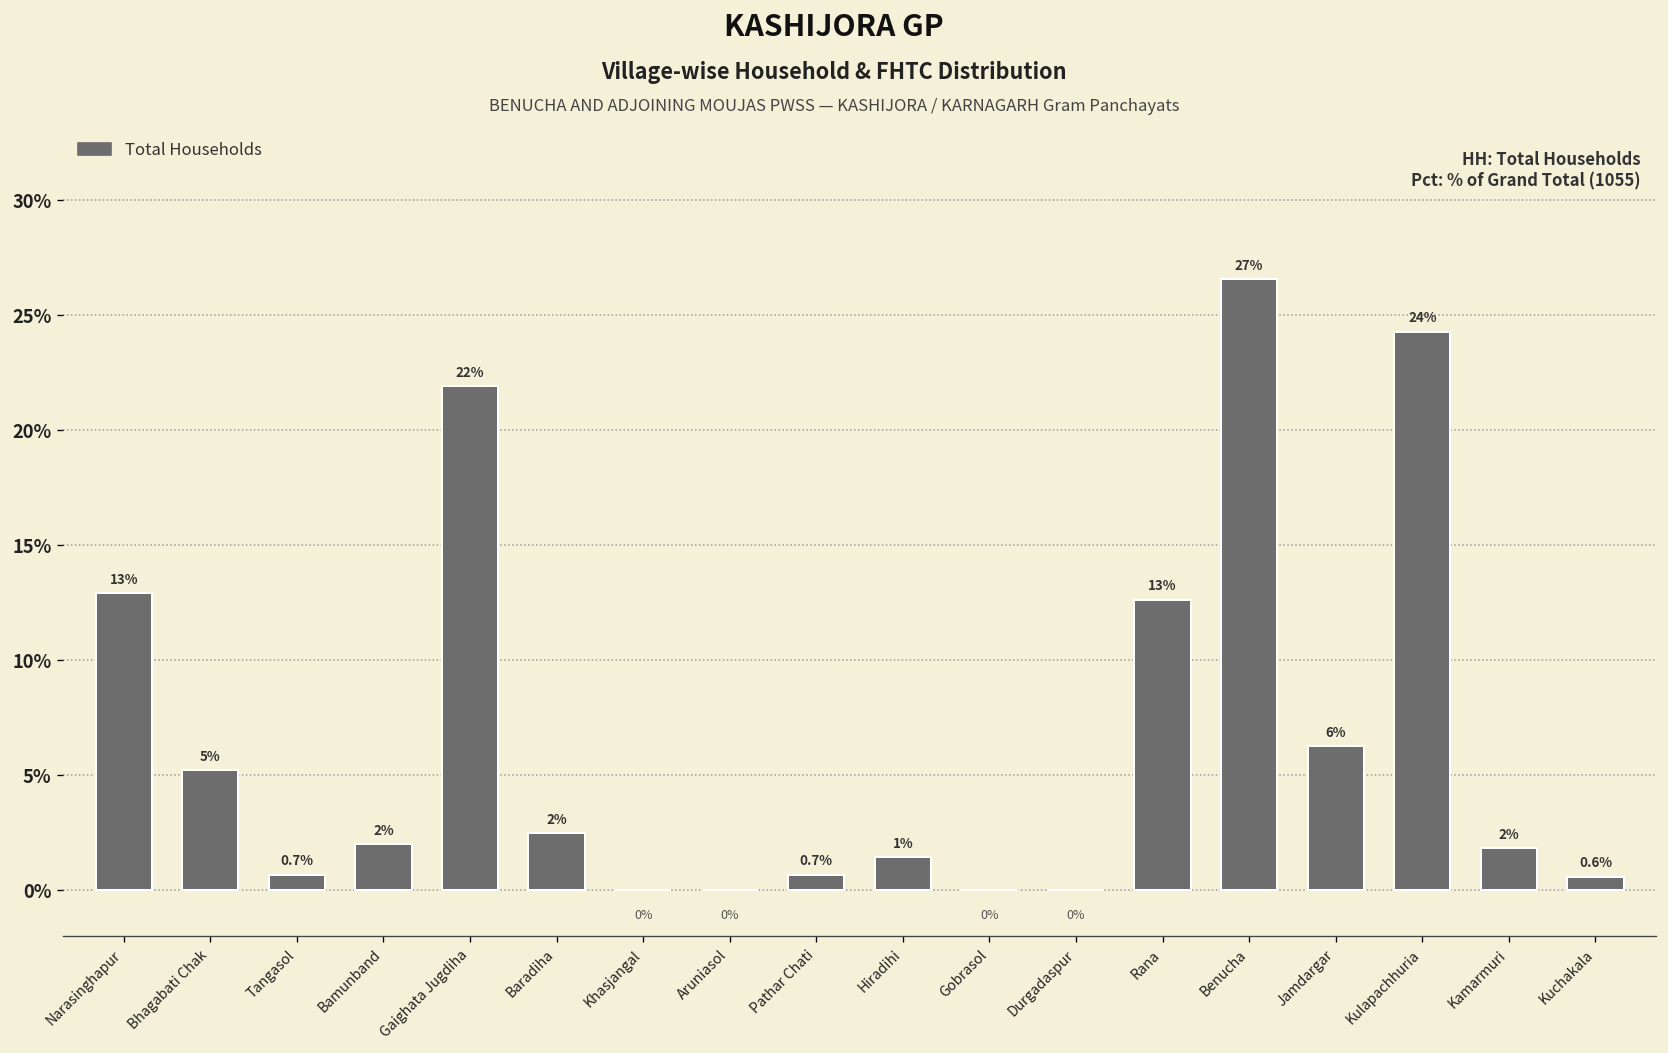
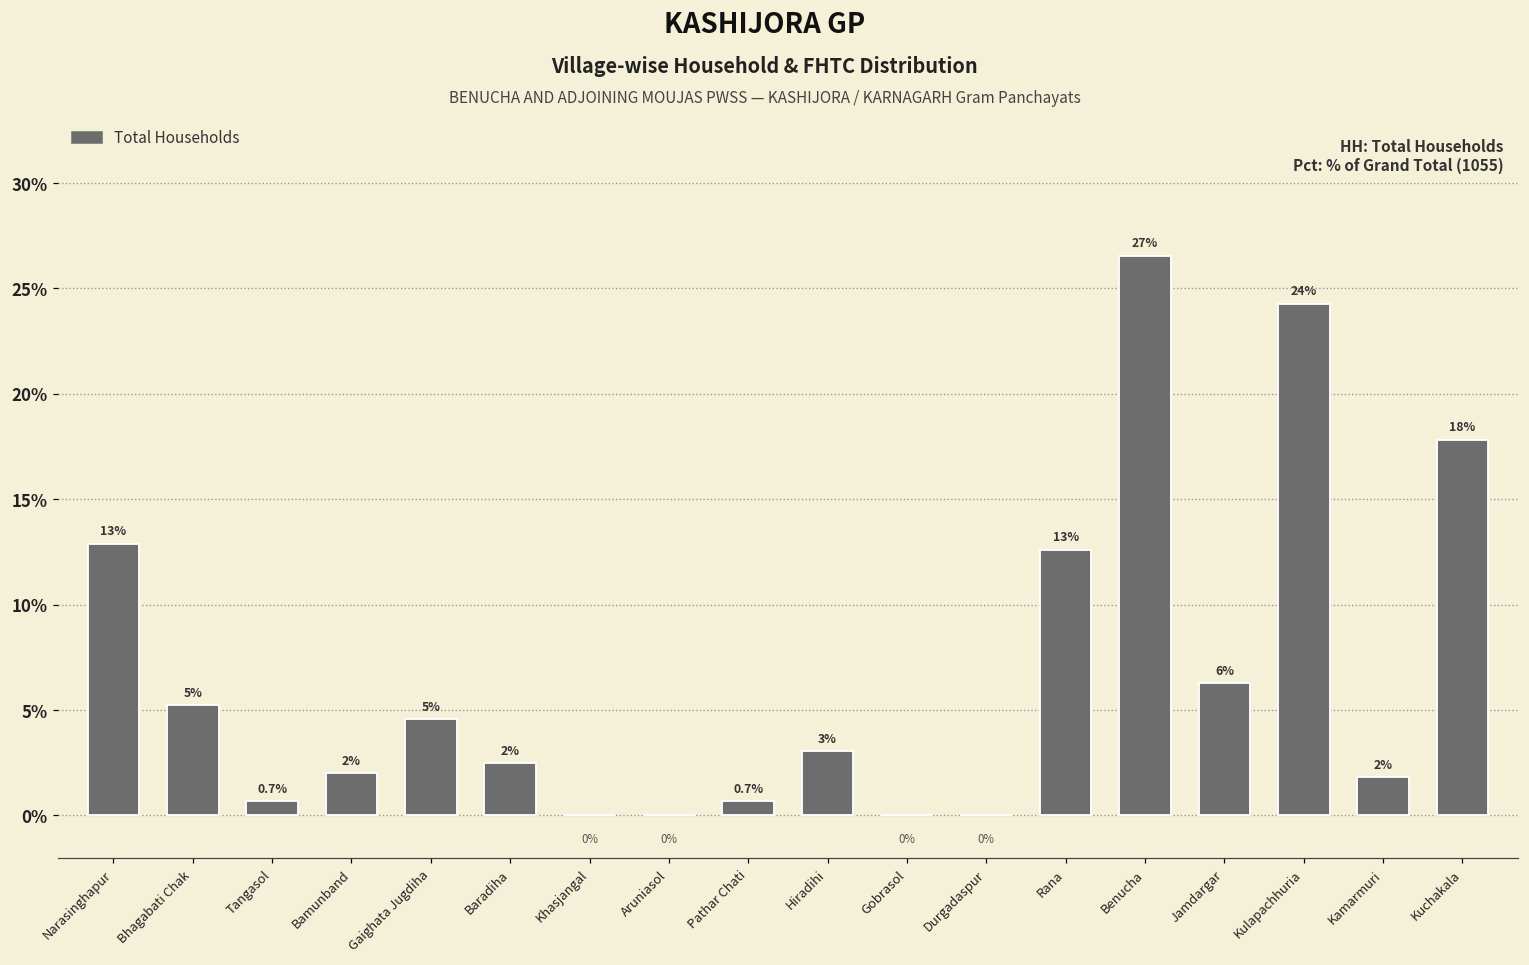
Gaighata Jugdiha: 22% -> 5%
Hiradihi: 1% -> 3%
Kuchakala: 0.6% -> 18%
